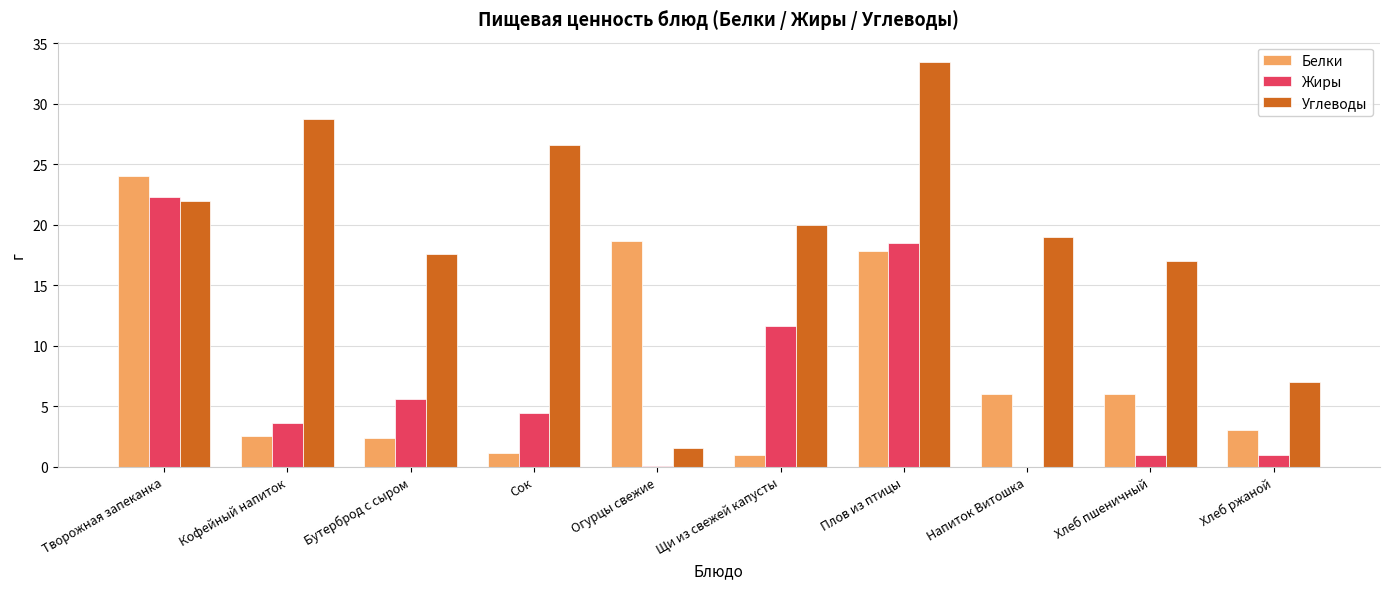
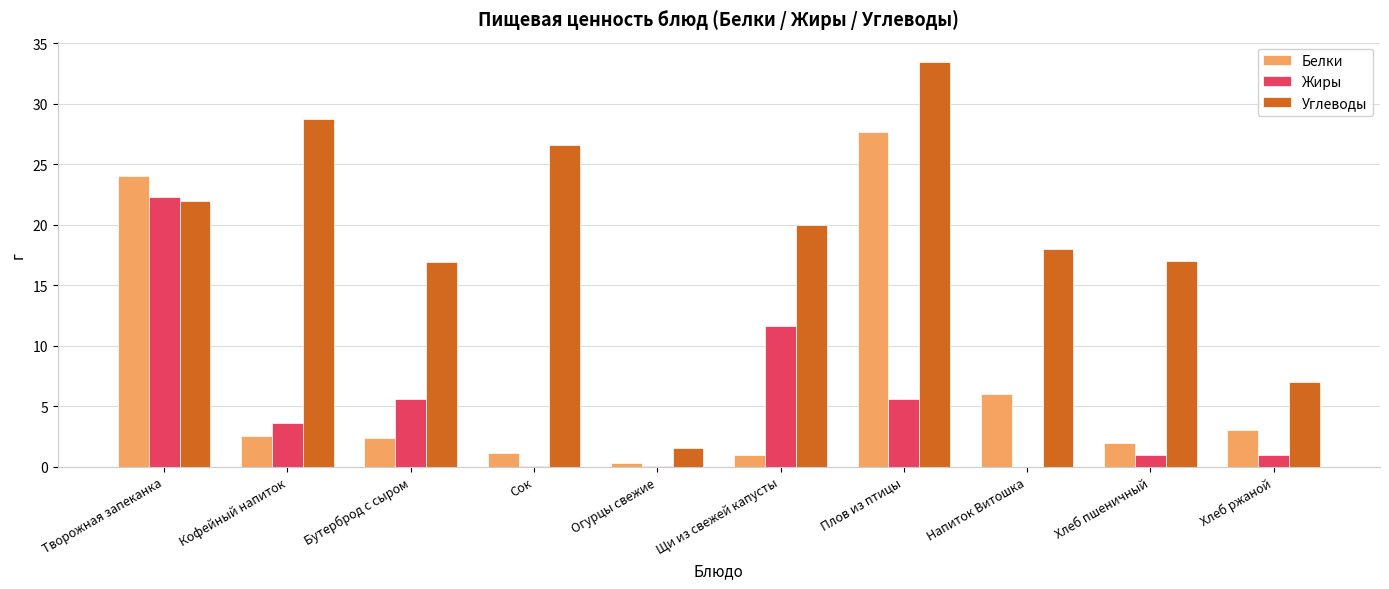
Углеводы, Бутерброд с сыром: 17.6 -> 16.9
Жиры, Сок: 4.4 -> 0.1
Белки, Огурцы свежие: 18.6 -> 0.3
Белки, Плов из птицы: 17.8 -> 27.7
Жиры, Плов из птицы: 18.5 -> 5.6
Углеводы, Напиток Витошка: 19 -> 18
Белки, Хлеб пшеничный: 6 -> 2
